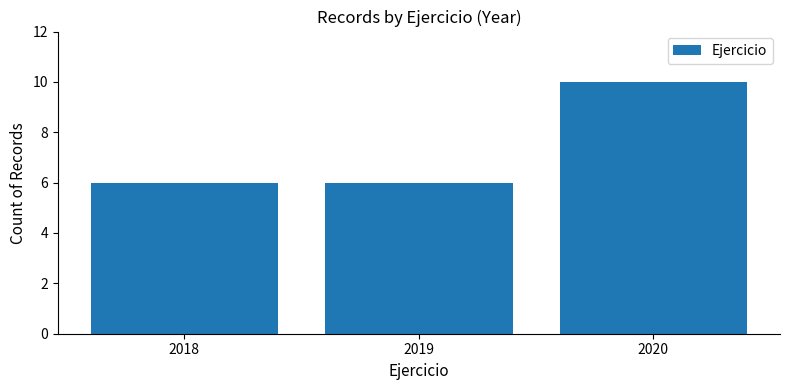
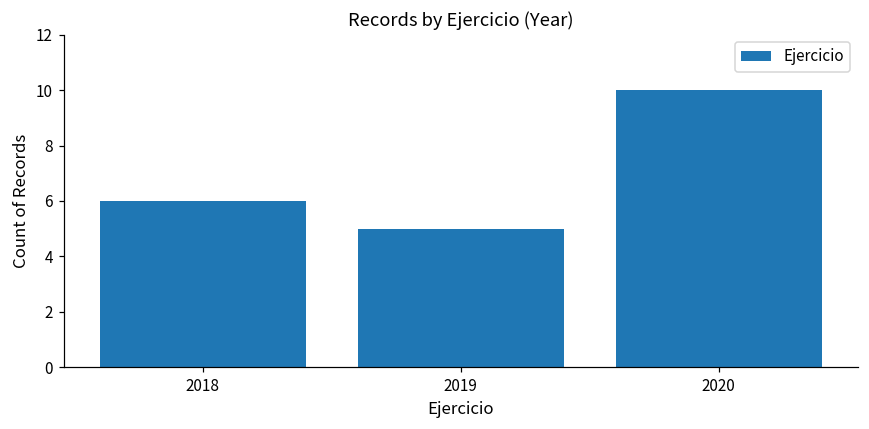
2019: 6 -> 5
